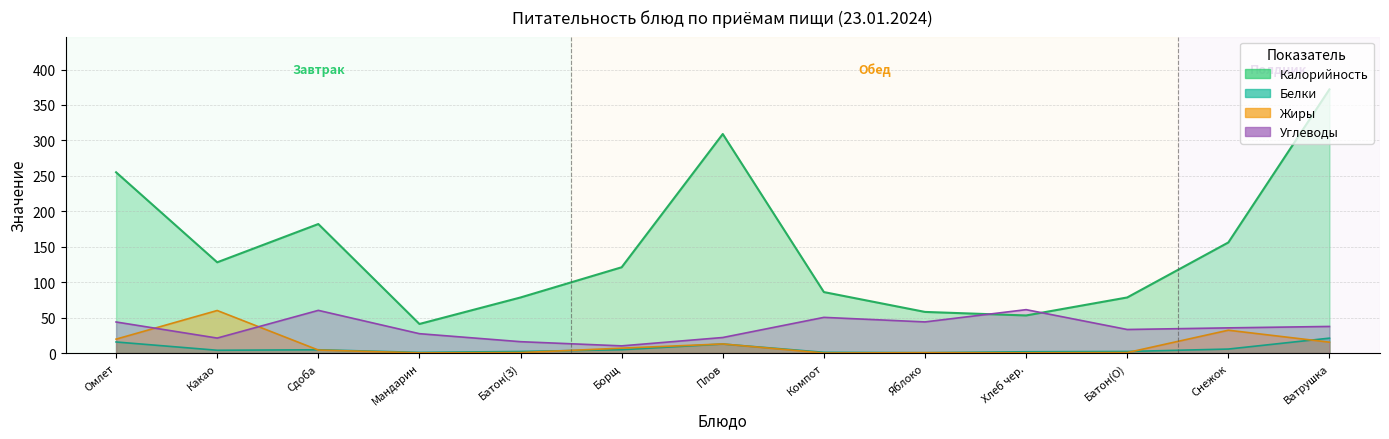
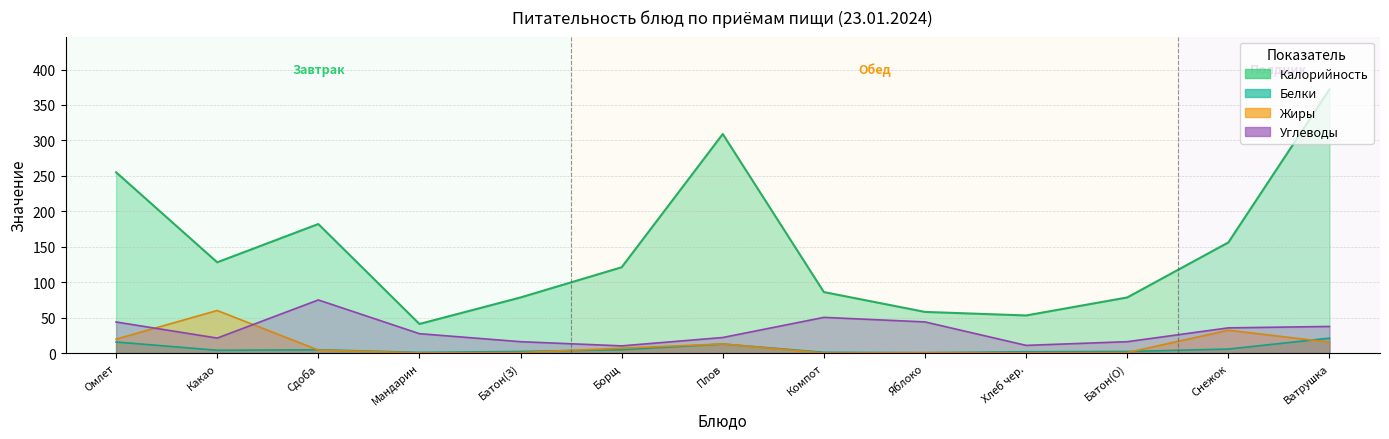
Углеводы, Сдоба: 60 -> 70
Углеводы, Хлеб чер.: 60 -> 10
Углеводы, Батон(О): 30 -> 20
